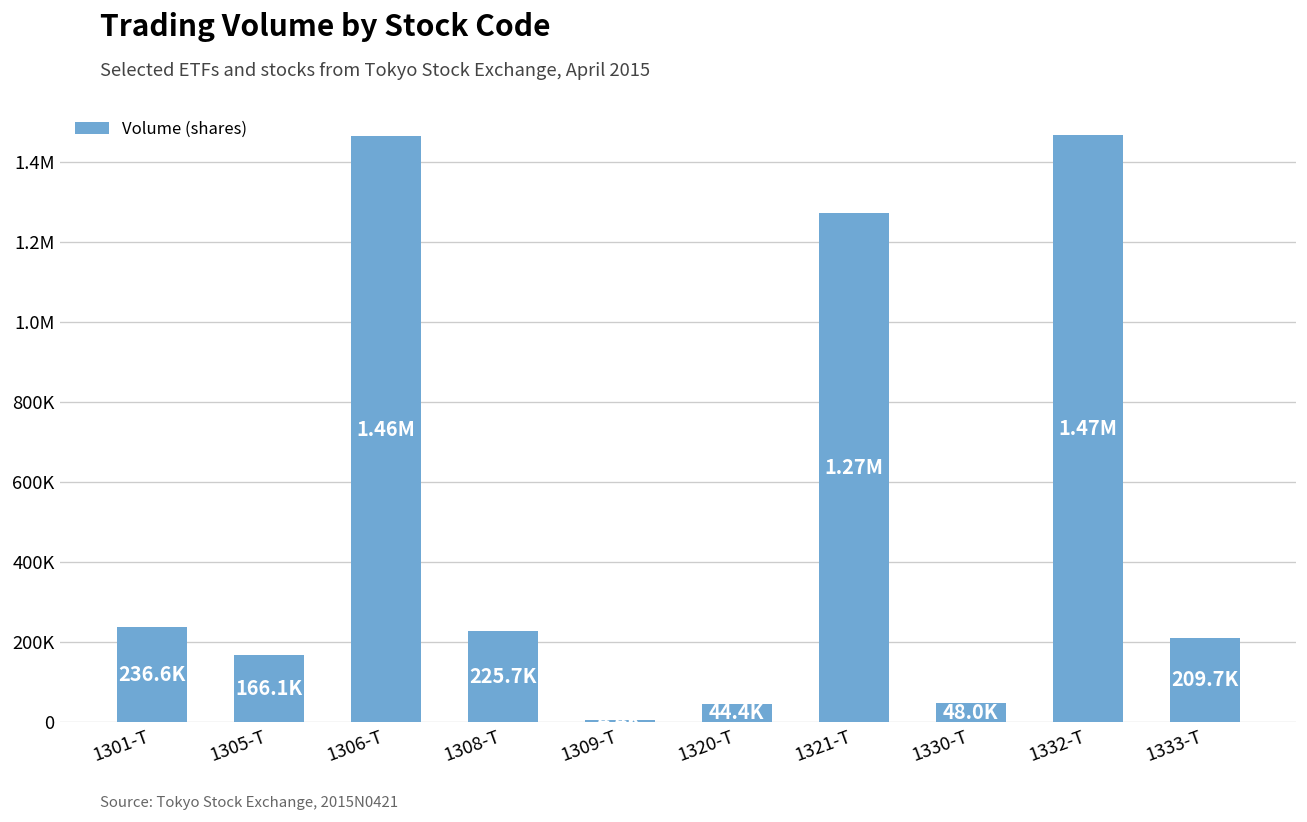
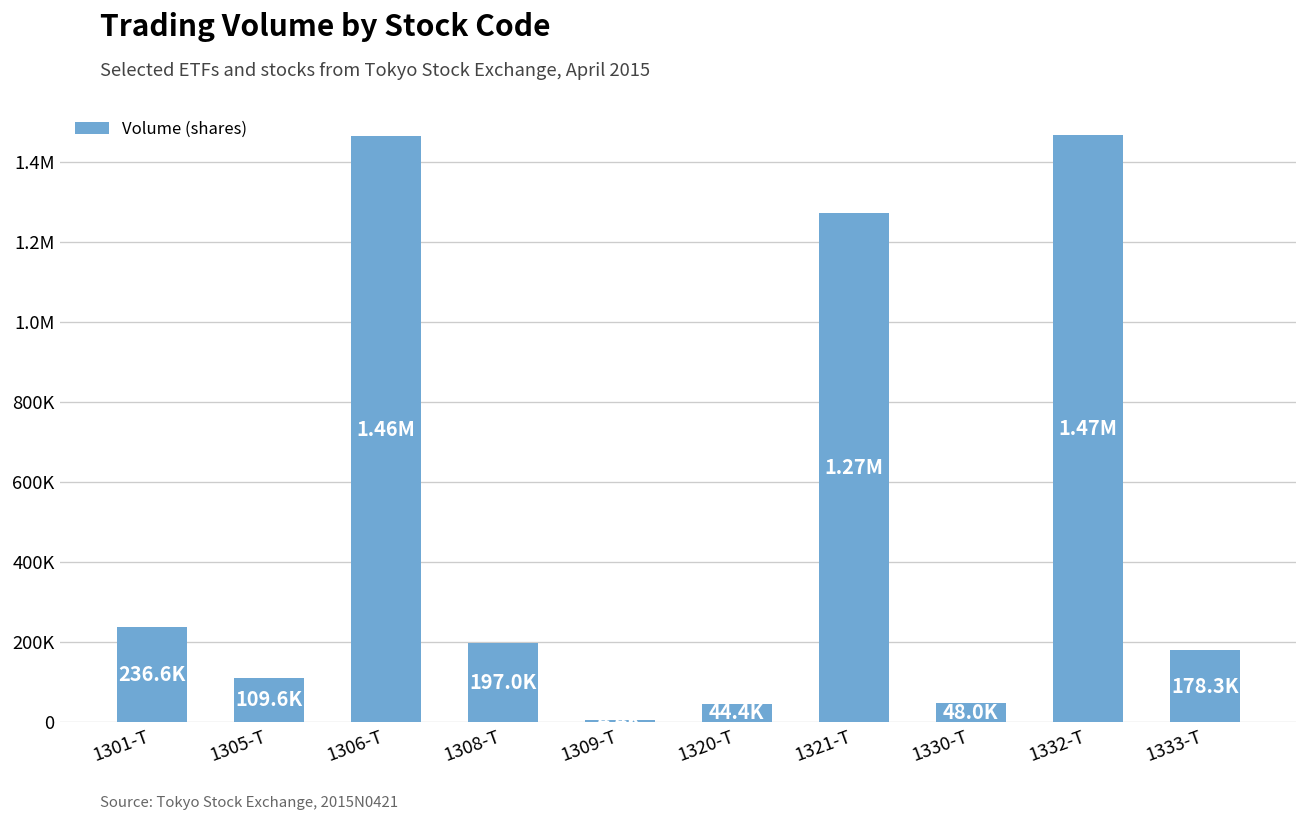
1305-T: 166.1K -> 109.6K
1308-T: 225.7K -> 197.0K
1333-T: 209.7K -> 178.3K
